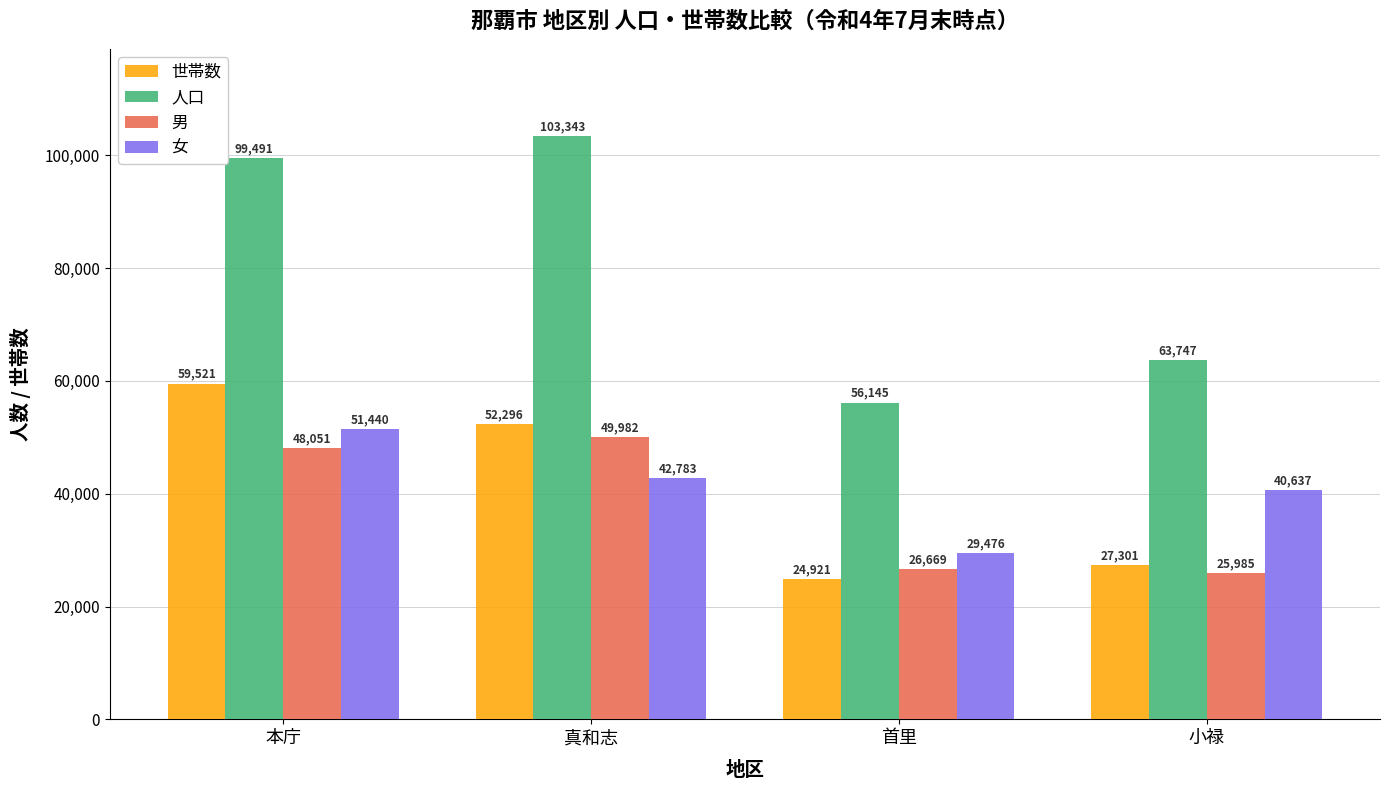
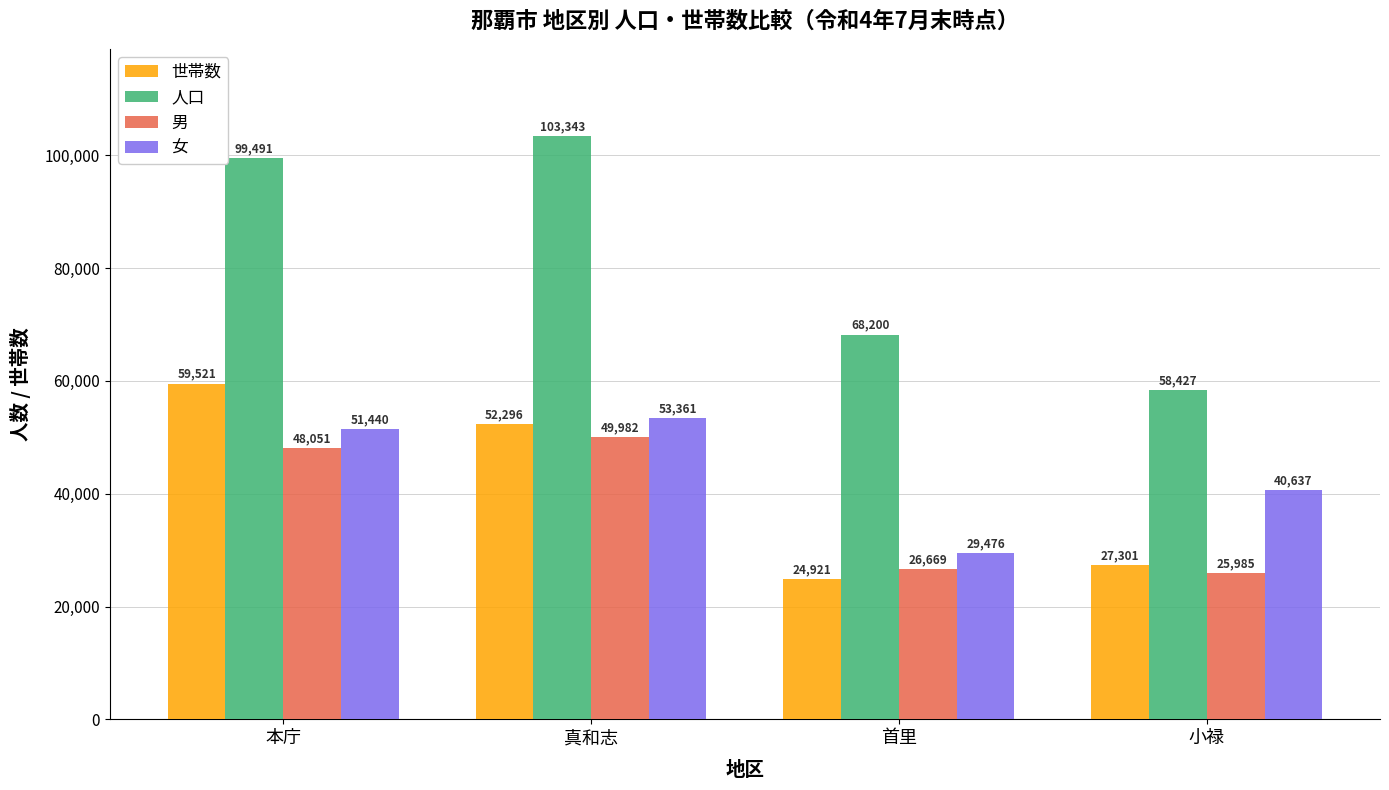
女, 真和志: 42,783 -> 53,361
人口, 首里: 56,145 -> 68,200
人口, 小禄: 63,747 -> 58,427
